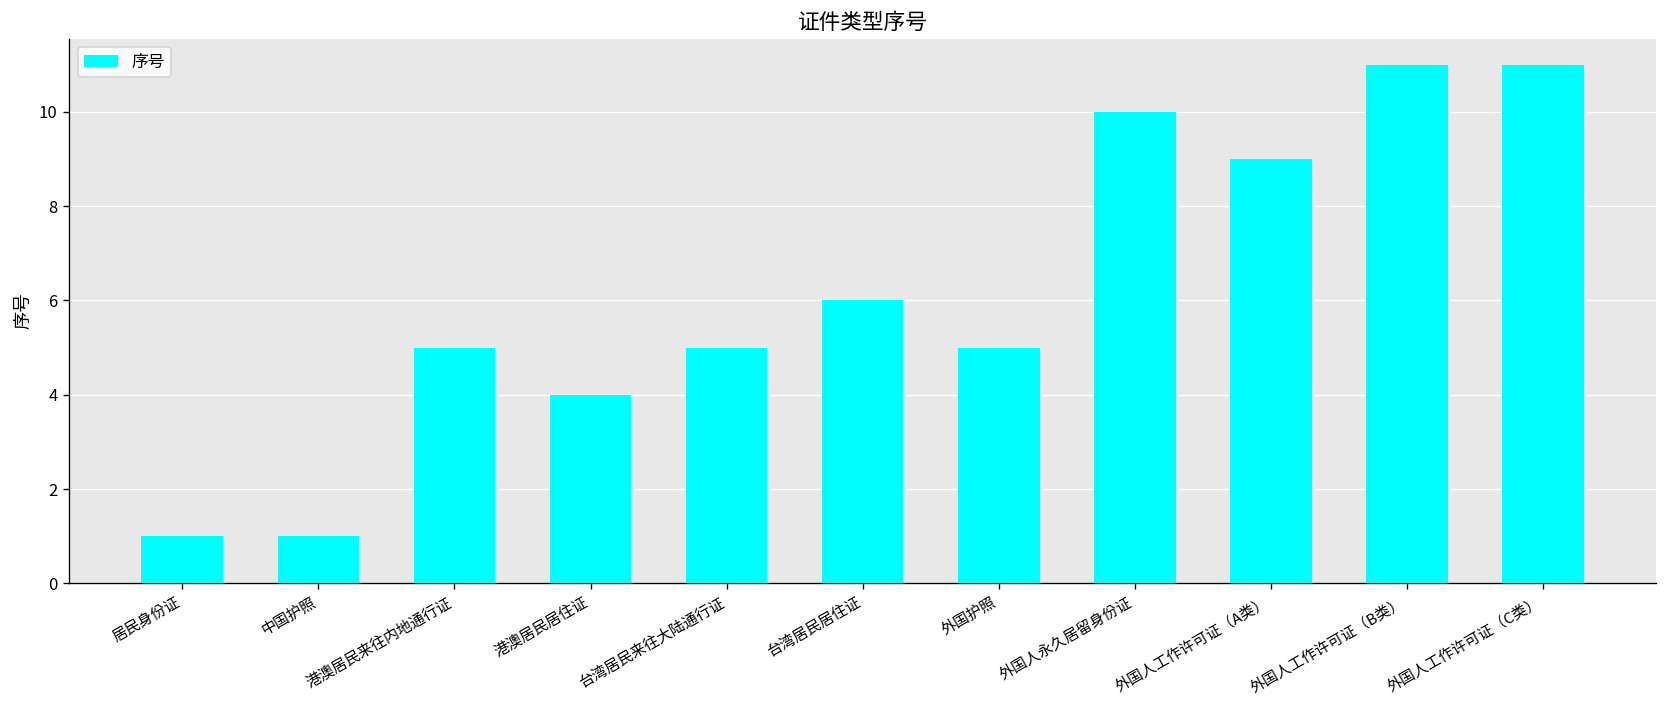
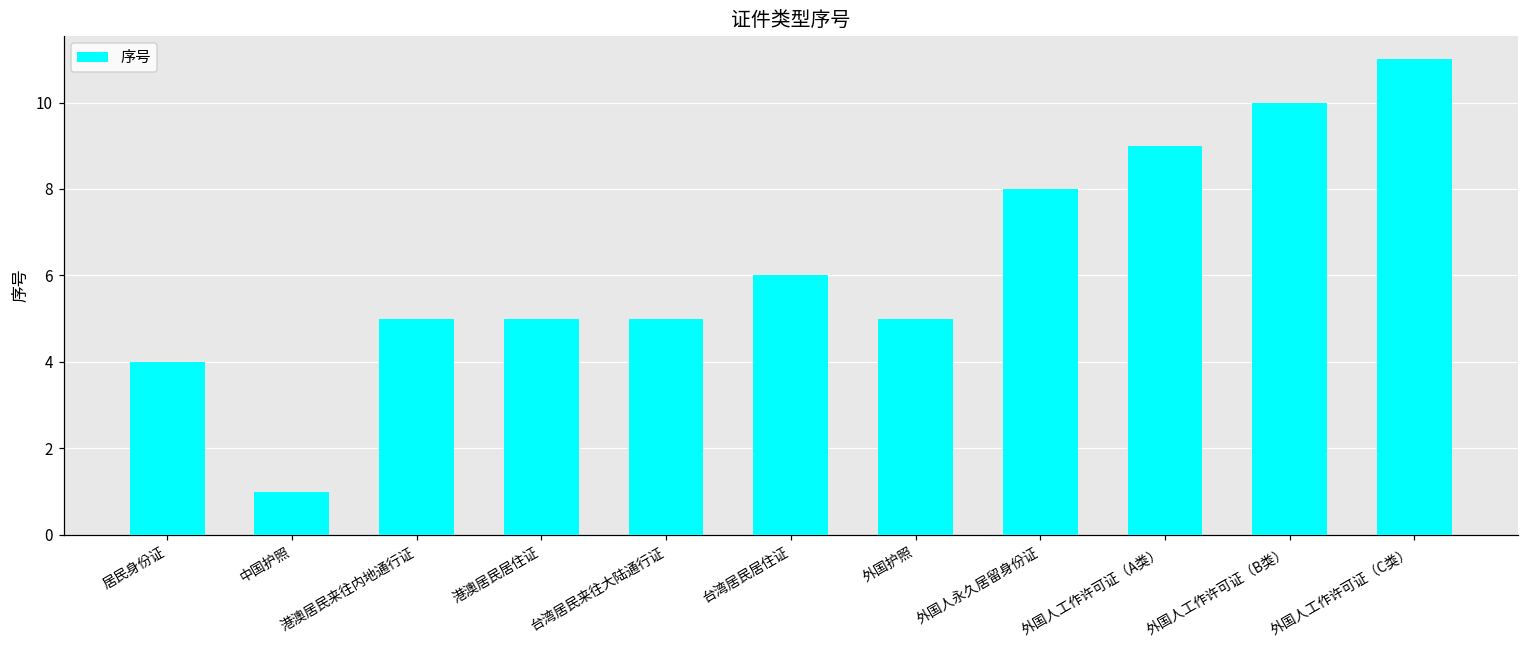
居民身份证: 1 -> 4
港澳居民居住证: 4 -> 5
外国人永久居留身份证: 10 -> 8
外国人工作许可证（B类）: 11 -> 10
